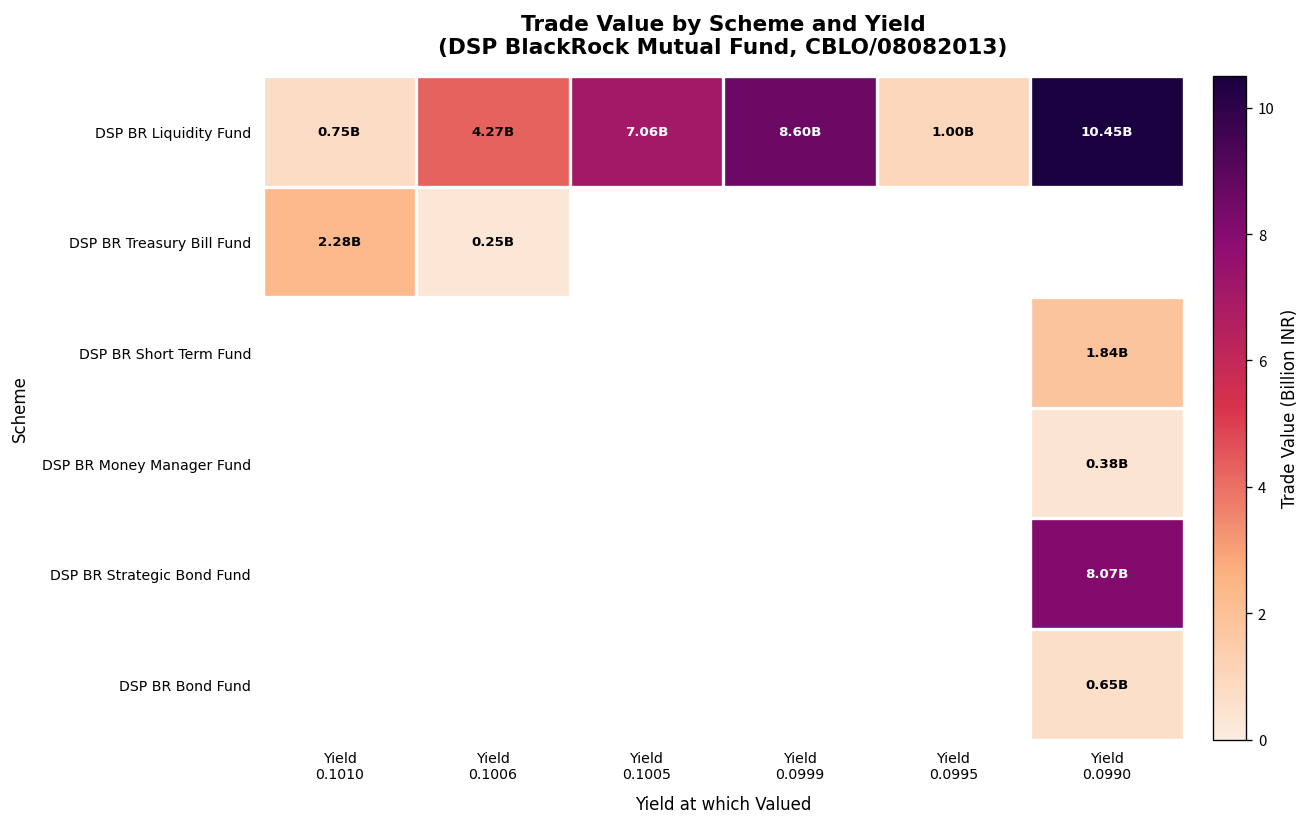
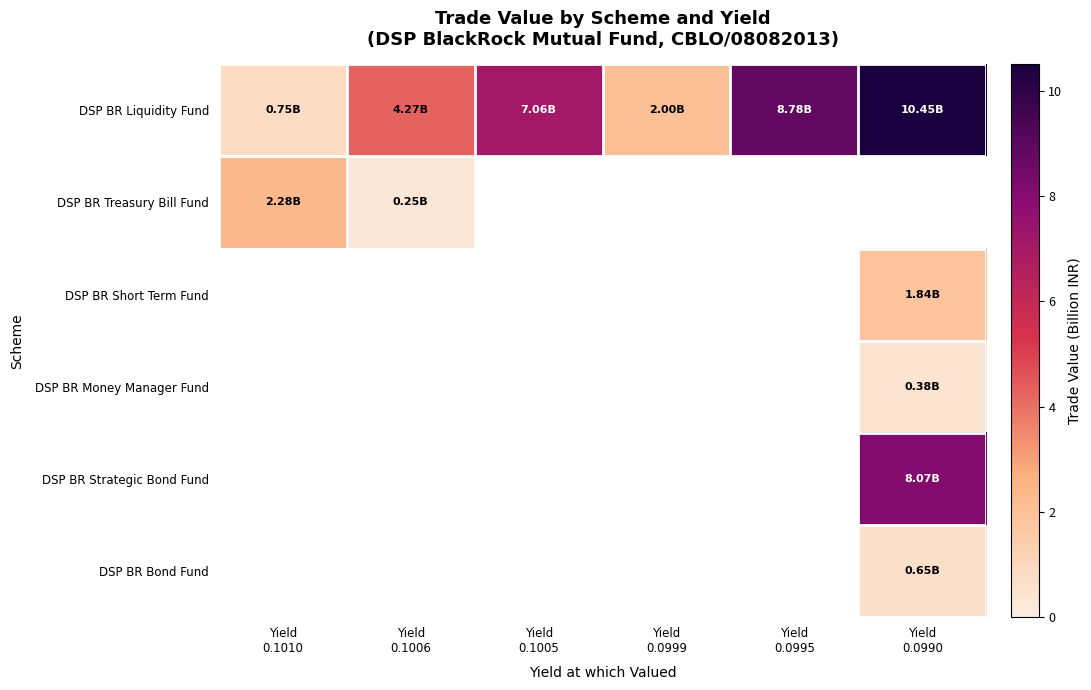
DSP BR Liquidity Fund, Yield 0.0999: 8.60B -> 2.00B
DSP BR Liquidity Fund, Yield 0.0995: 1.00B -> 8.78B
